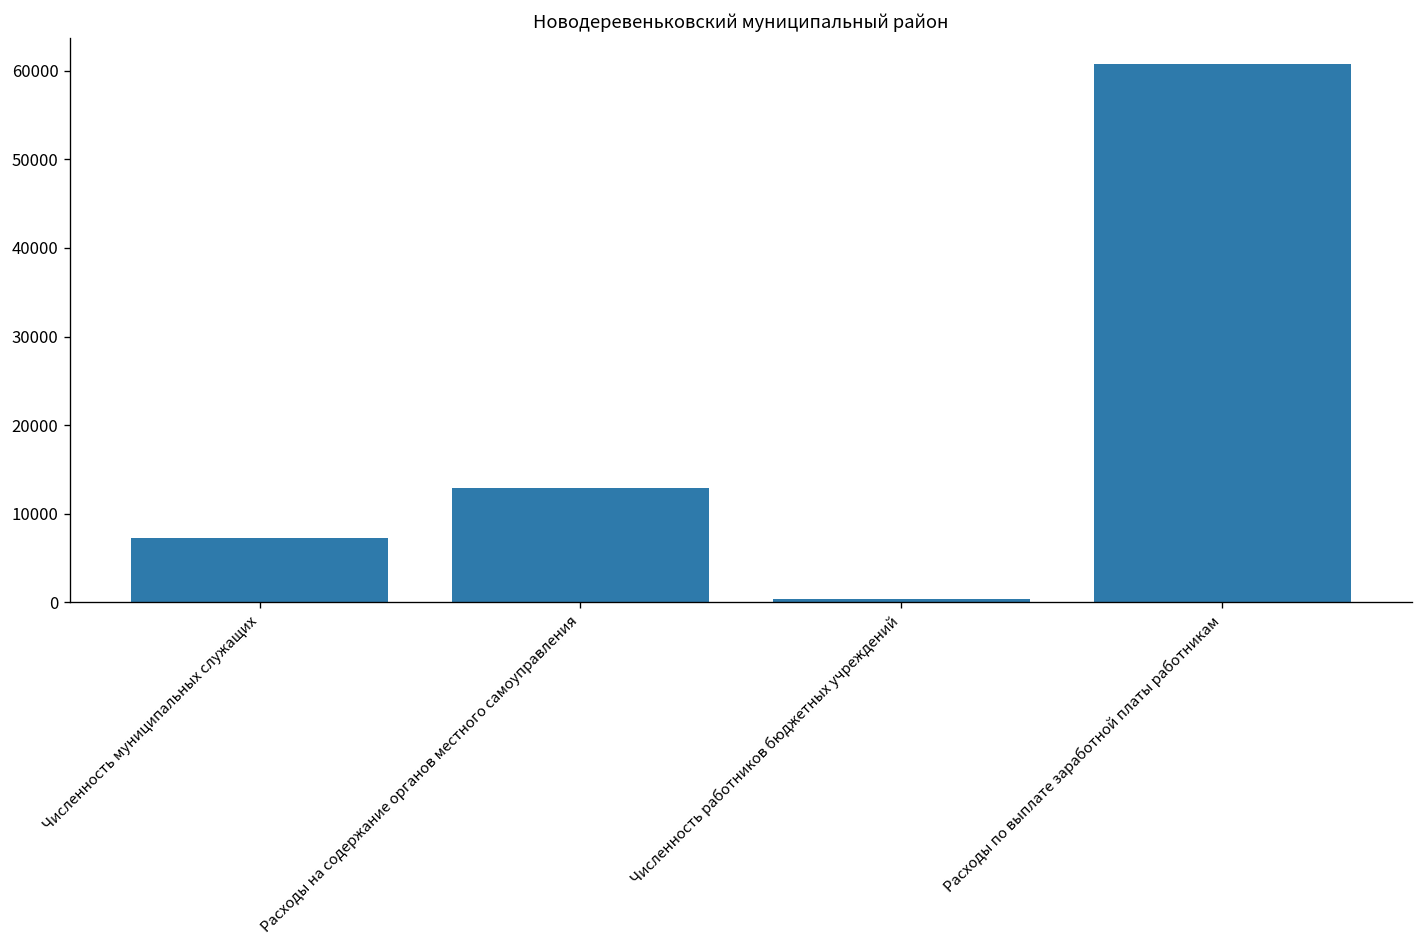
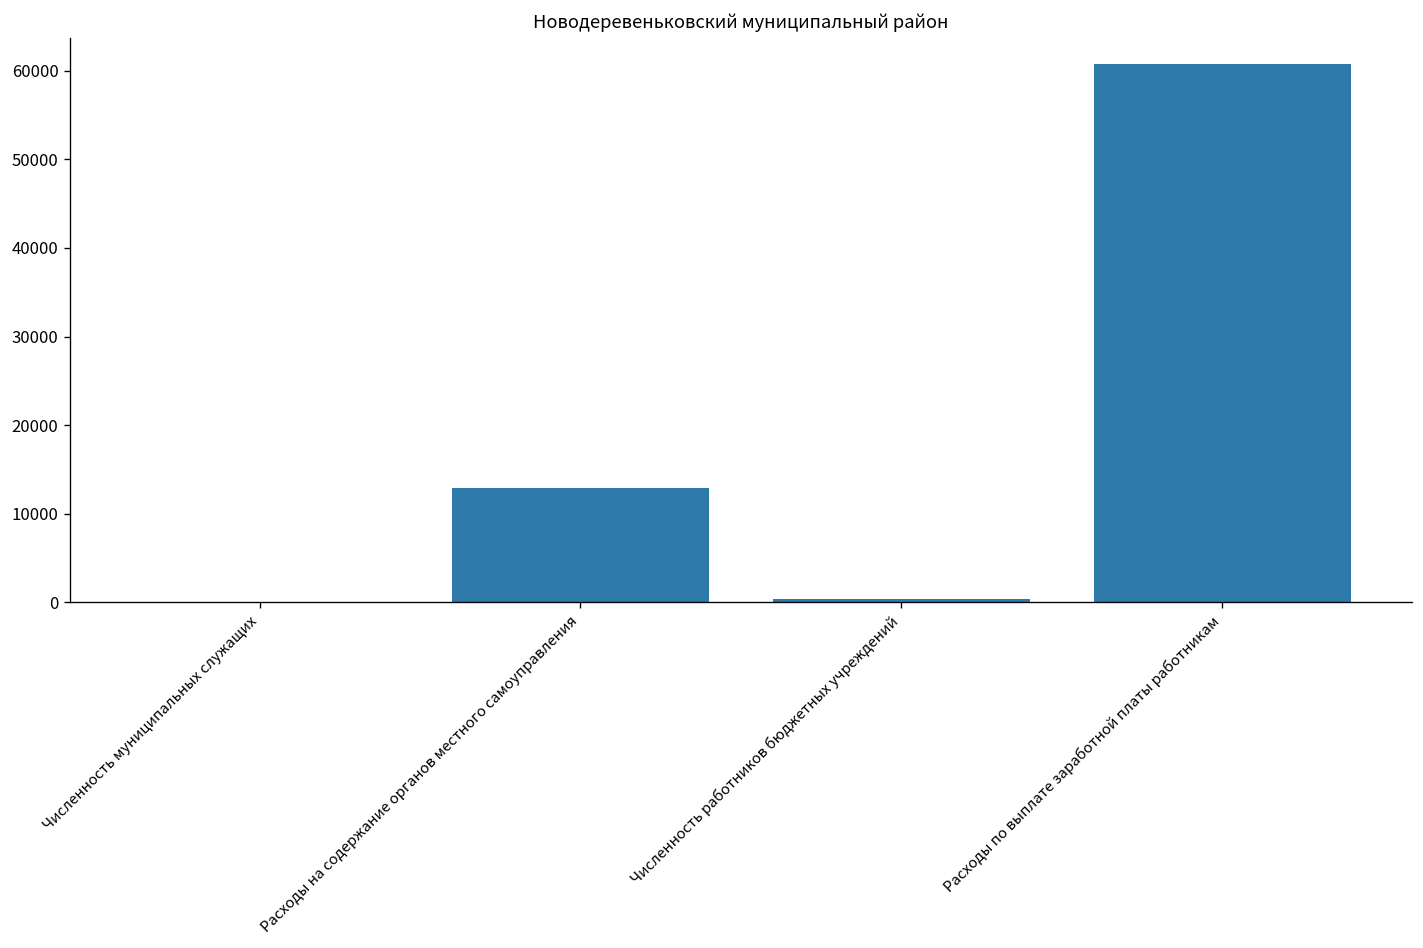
Численность муниципальных служащих: 7000 -> 0
